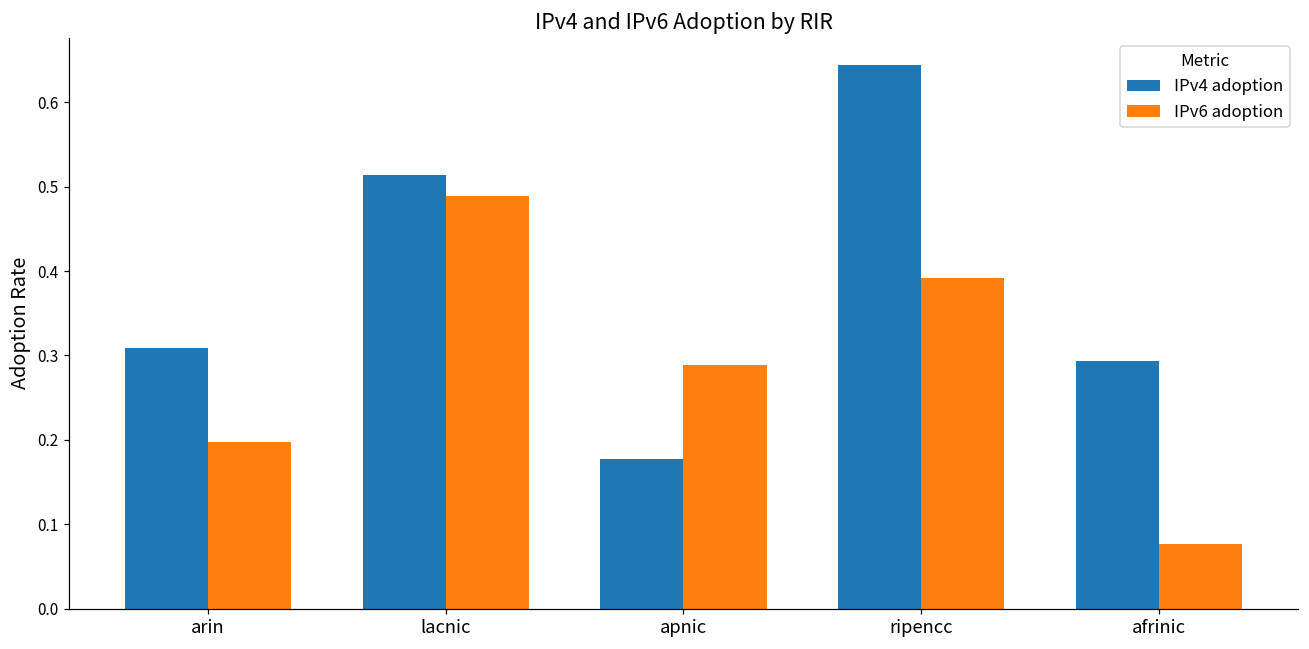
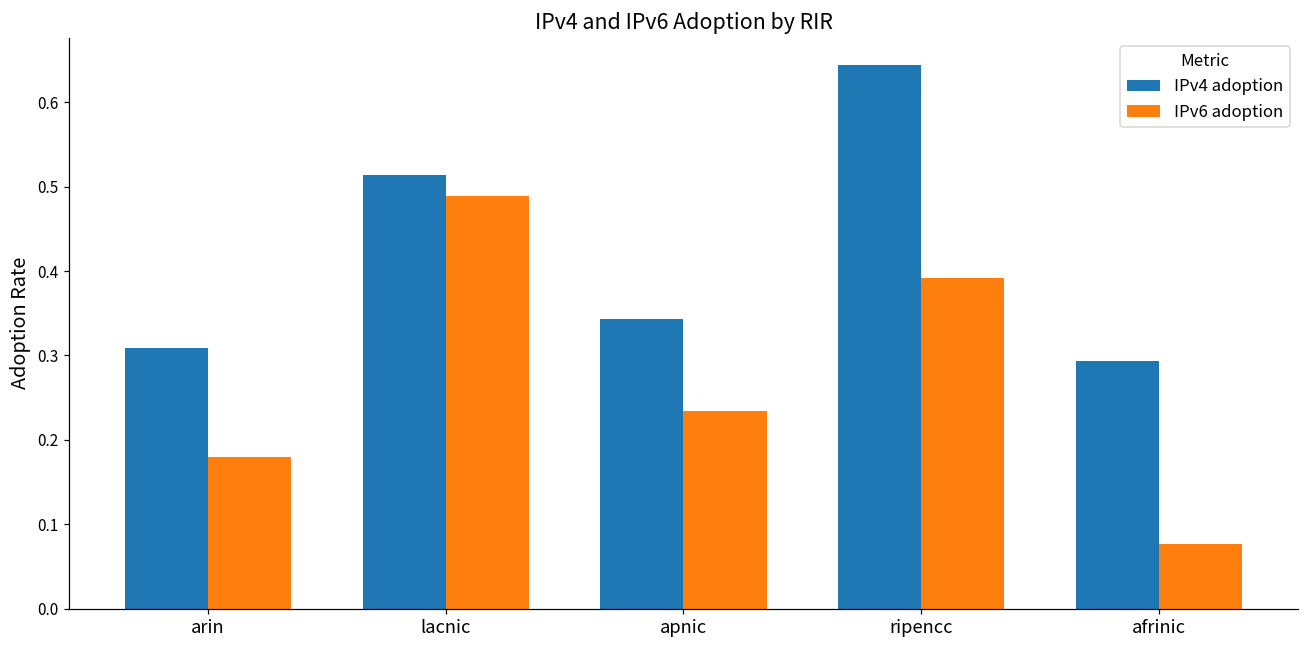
IPv6 adoption, arin: 0.20 -> 0.18
IPv4 adoption, apnic: 0.18 -> 0.34
IPv6 adoption, apnic: 0.29 -> 0.23
